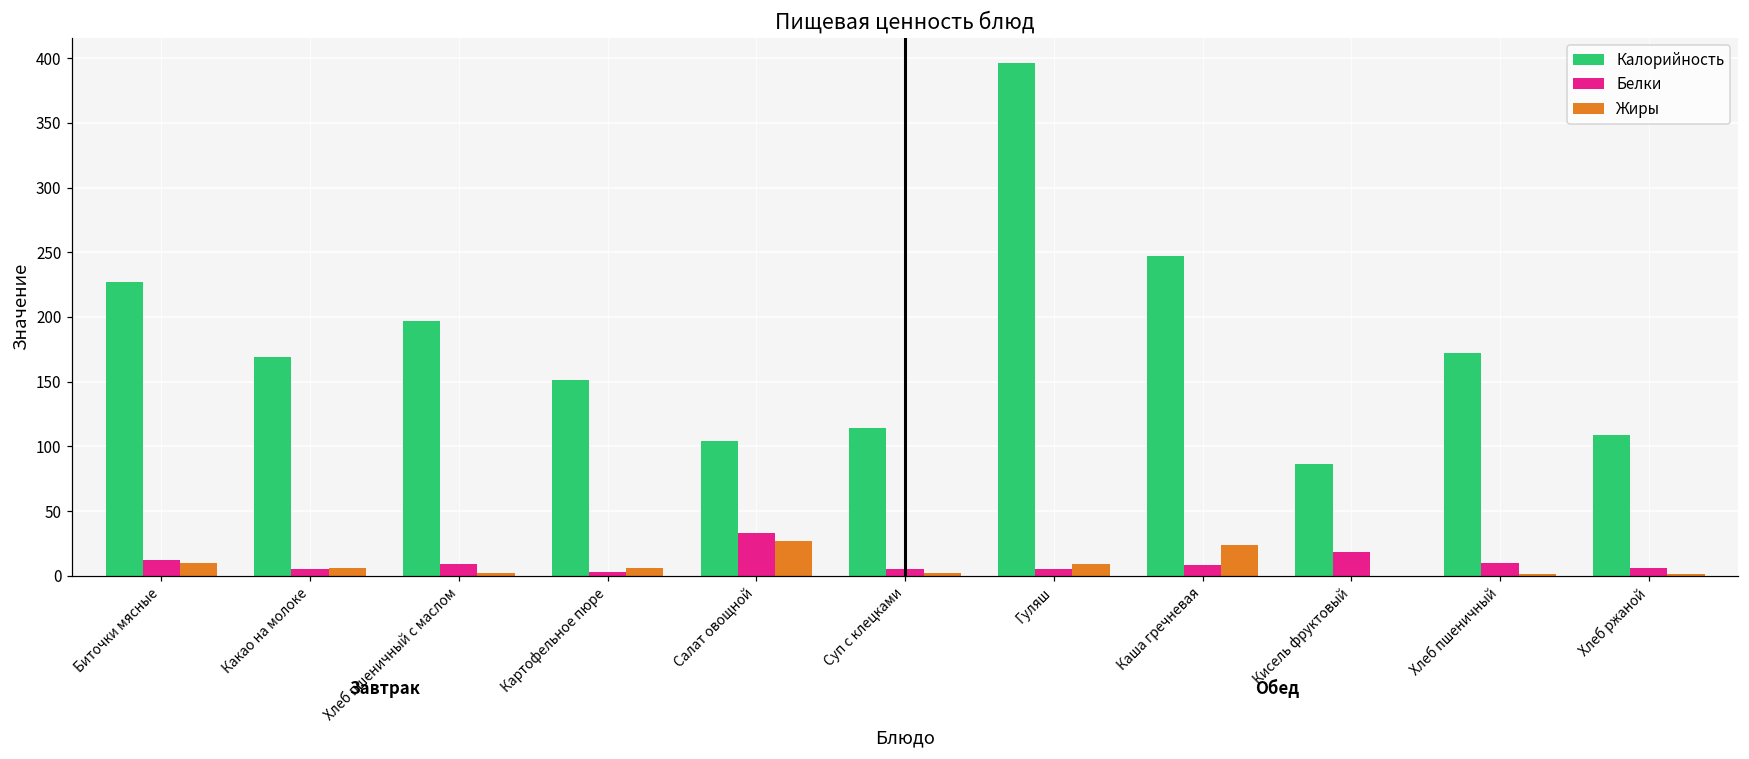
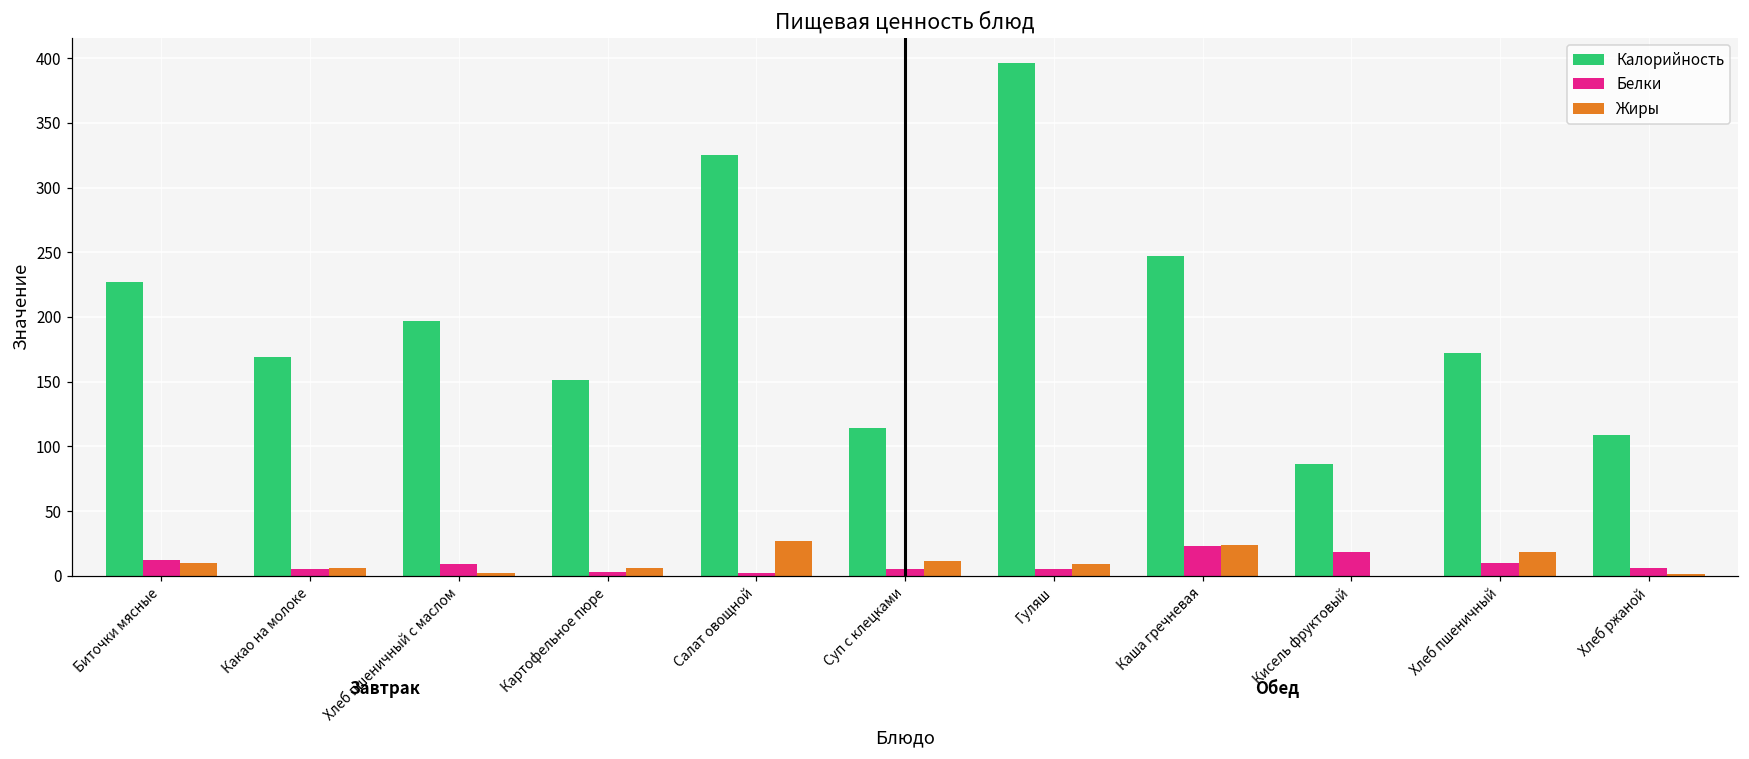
Калорийность, Салат овощной: 104 -> 325
Белки, Салат овощной: 33 -> 2
Жиры, Суп с клецками: 2 -> 11
Белки, Каша гречневая: 8 -> 23
Жиры, Хлеб пшеничный: 1 -> 18
